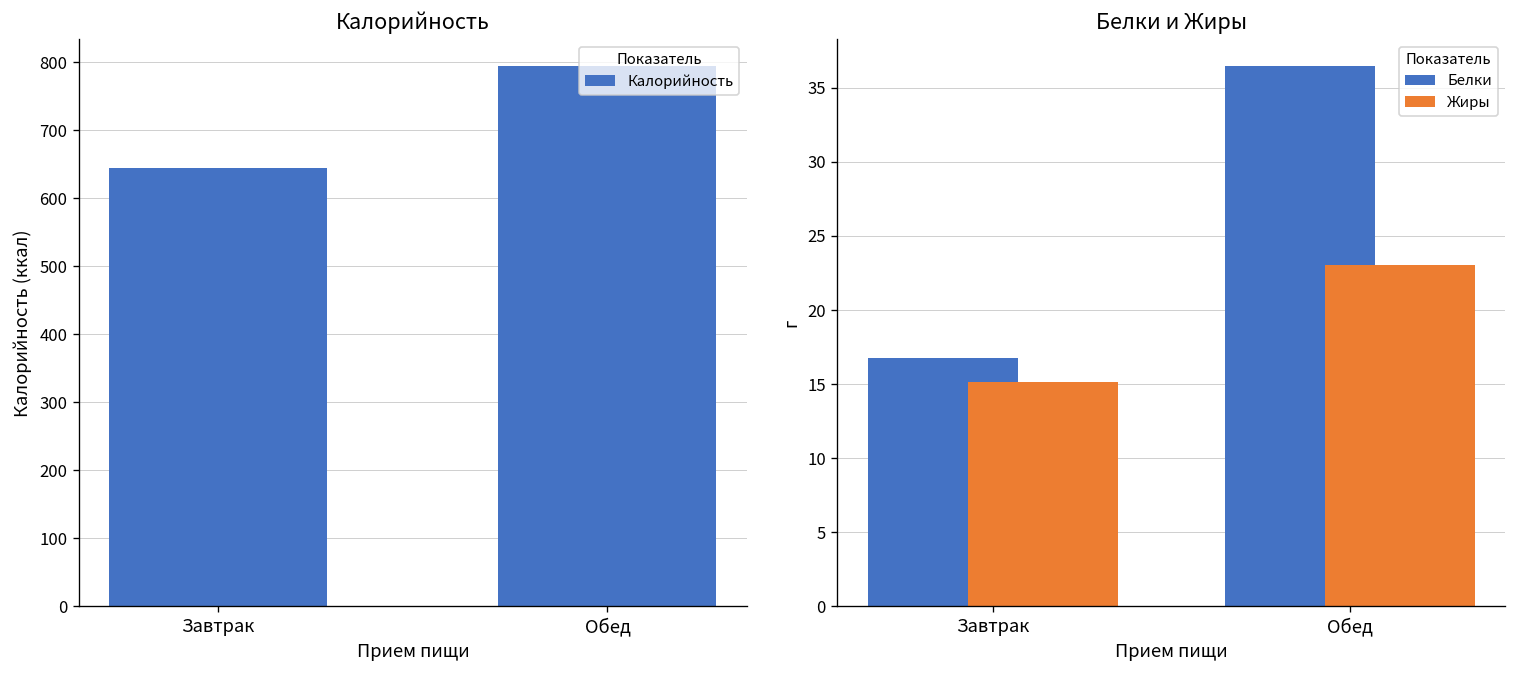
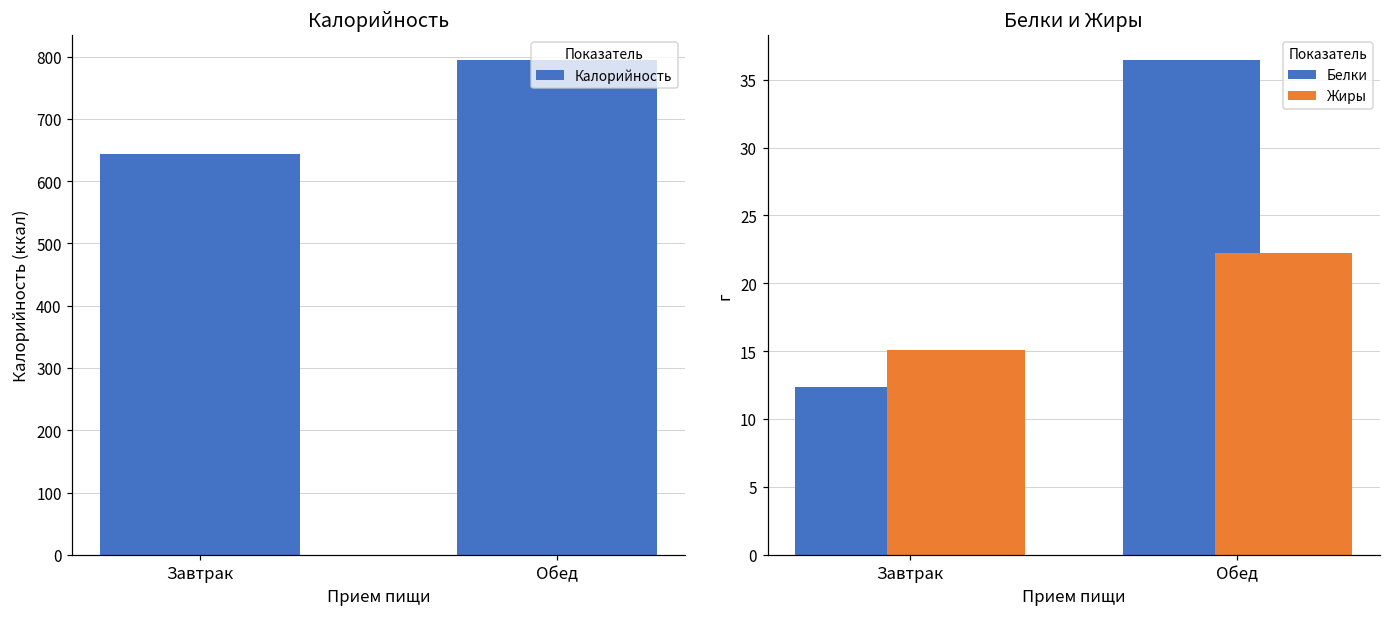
Белки и Жиры, Белки, Завтрак: 16.8 -> 12.4
Белки и Жиры, Жиры, Обед: 23.0 -> 22.2
